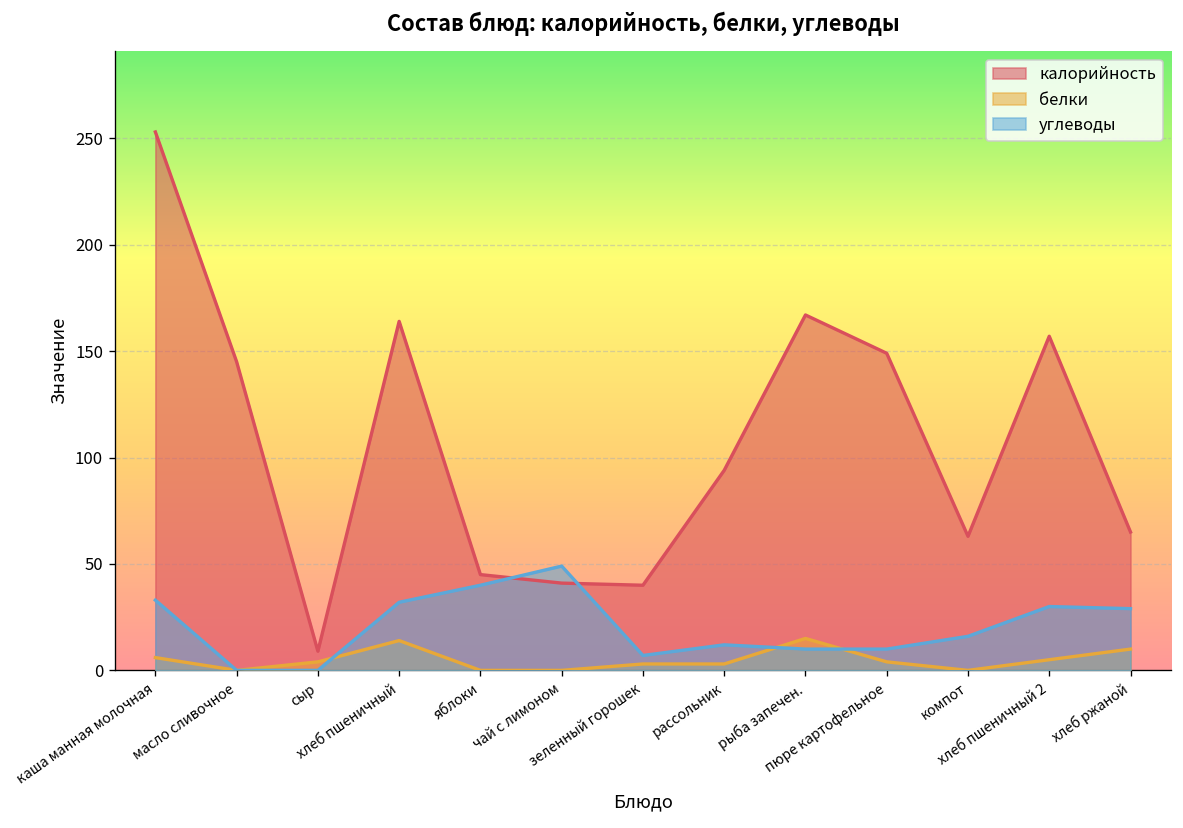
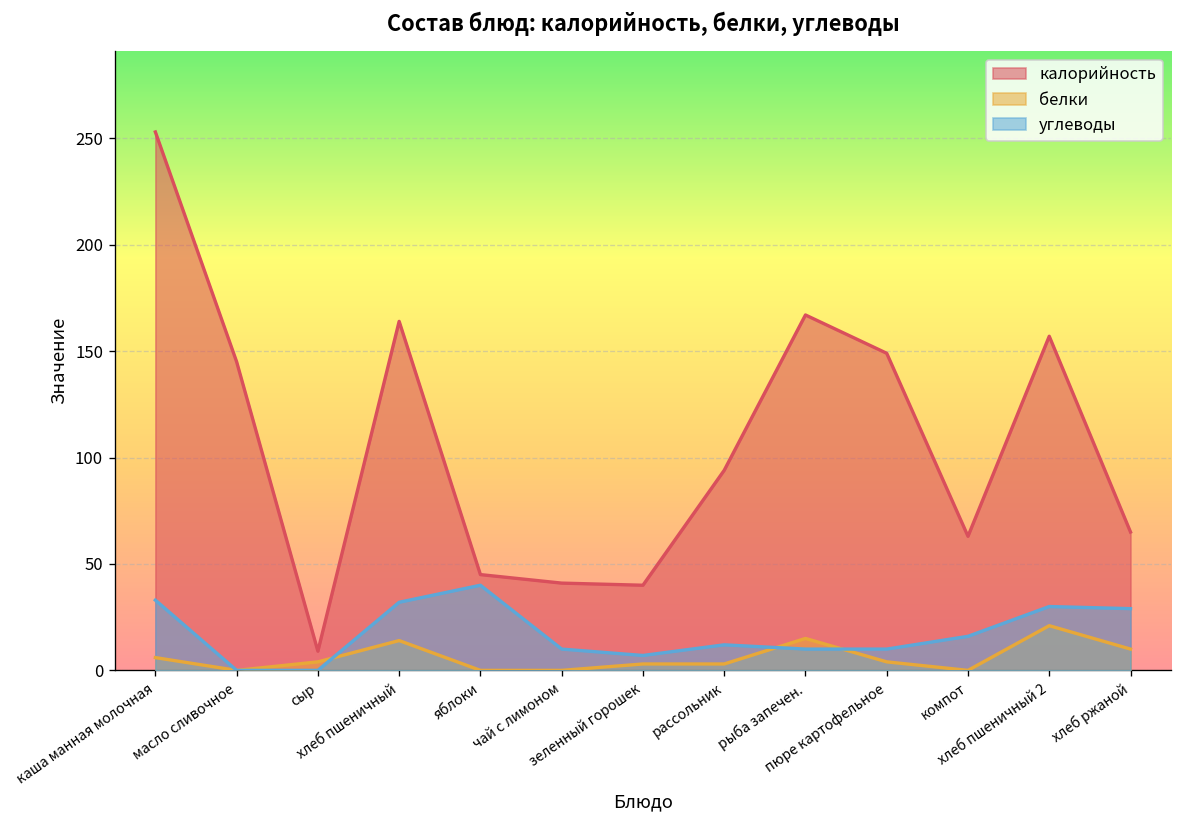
углеводы, чай с лимоном: 49 -> 10
белки, хлеб пшеничный 2: 5 -> 21
